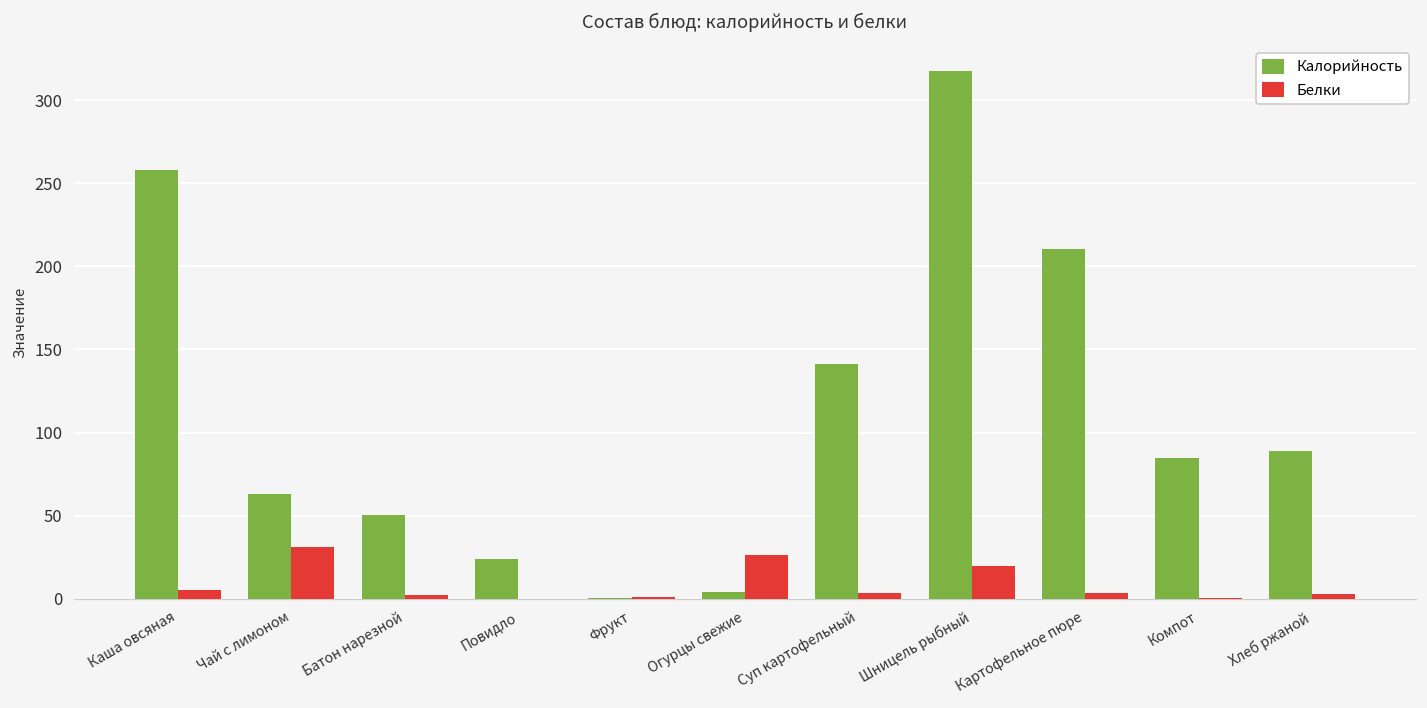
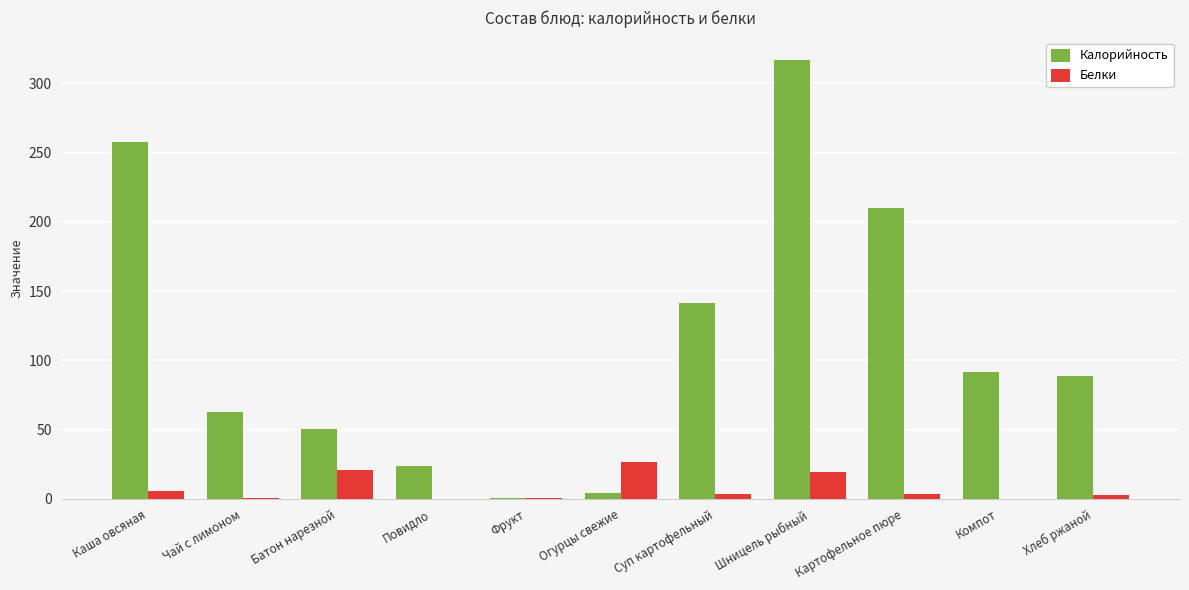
Белки, Чай с лимоном: 31 -> 0
Белки, Батон нарезной: 2 -> 21
Калорийность, Компот: 85 -> 91
